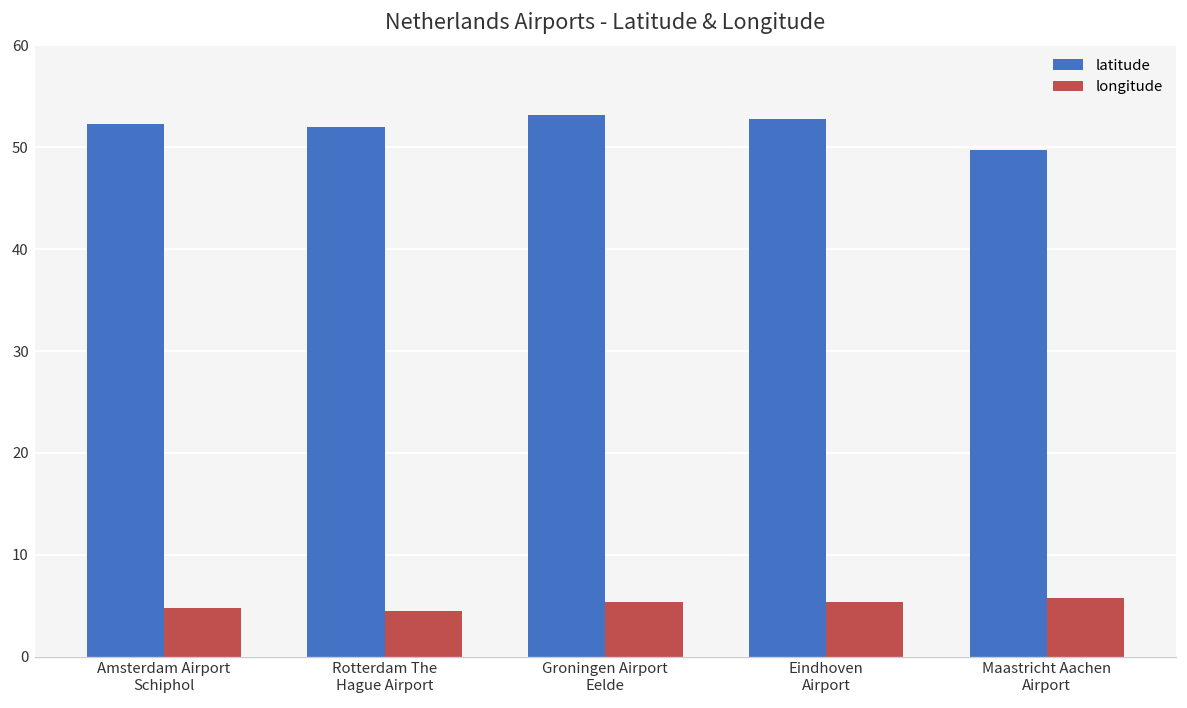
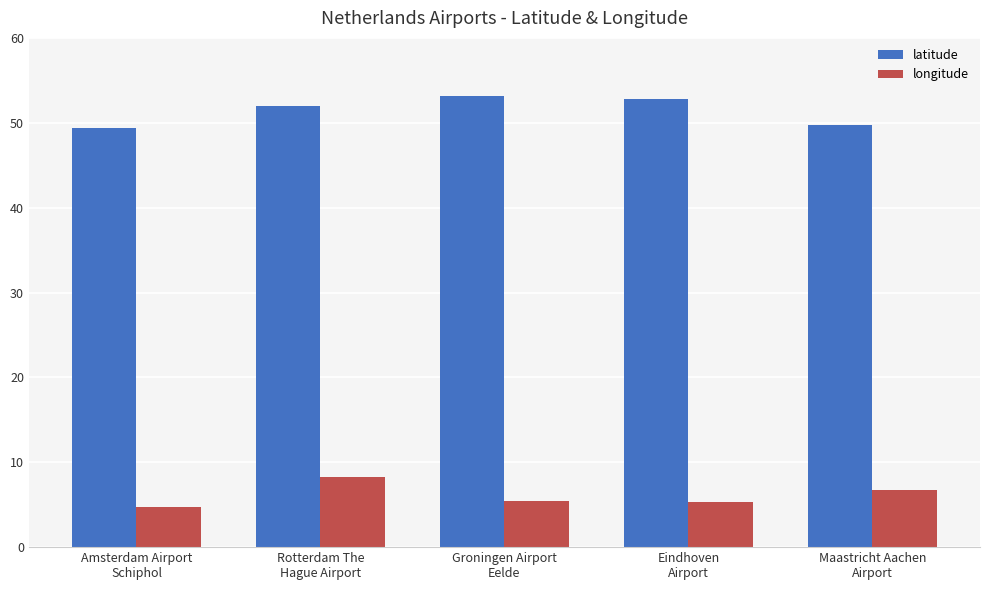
latitude, Amsterdam Airport Schiphol: 52 -> 49
longitude, Rotterdam The Hague Airport: 4 -> 8
longitude, Maastricht Aachen Airport: 6 -> 7
